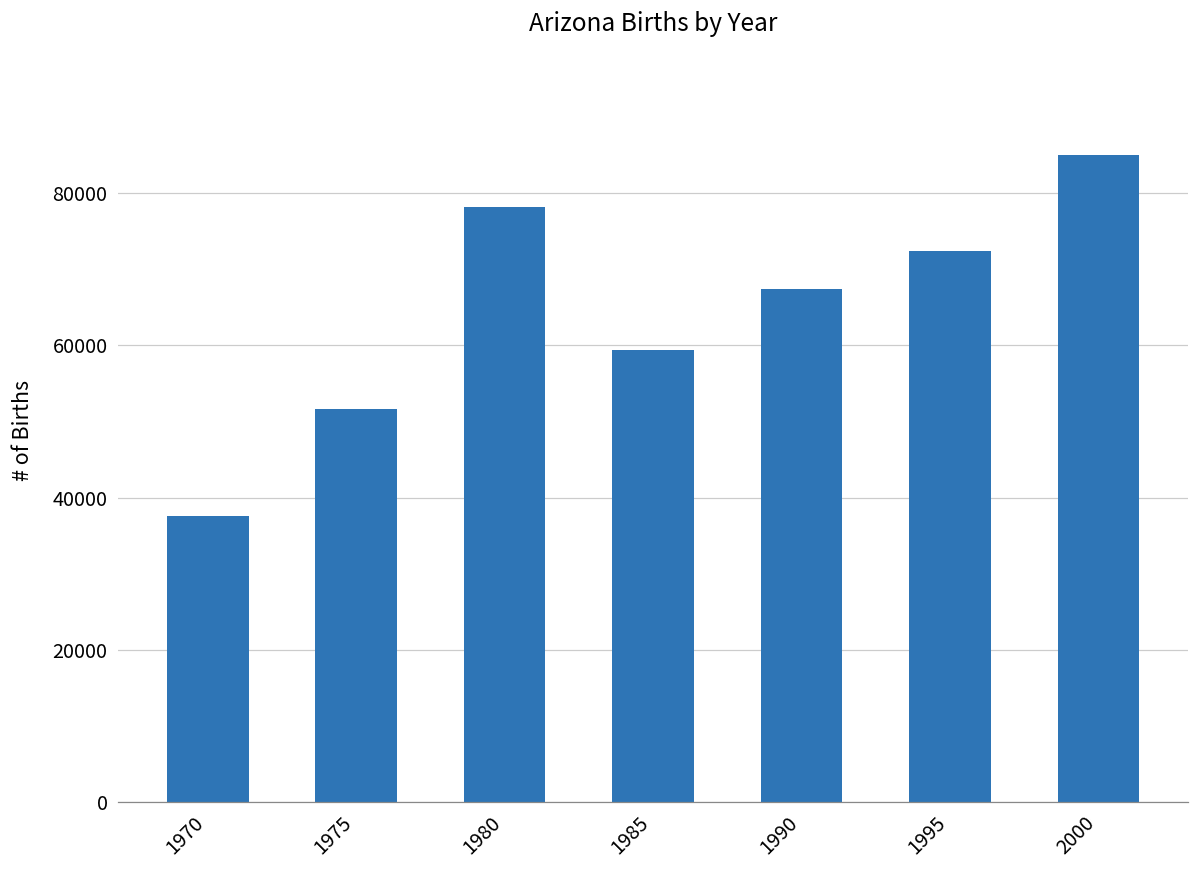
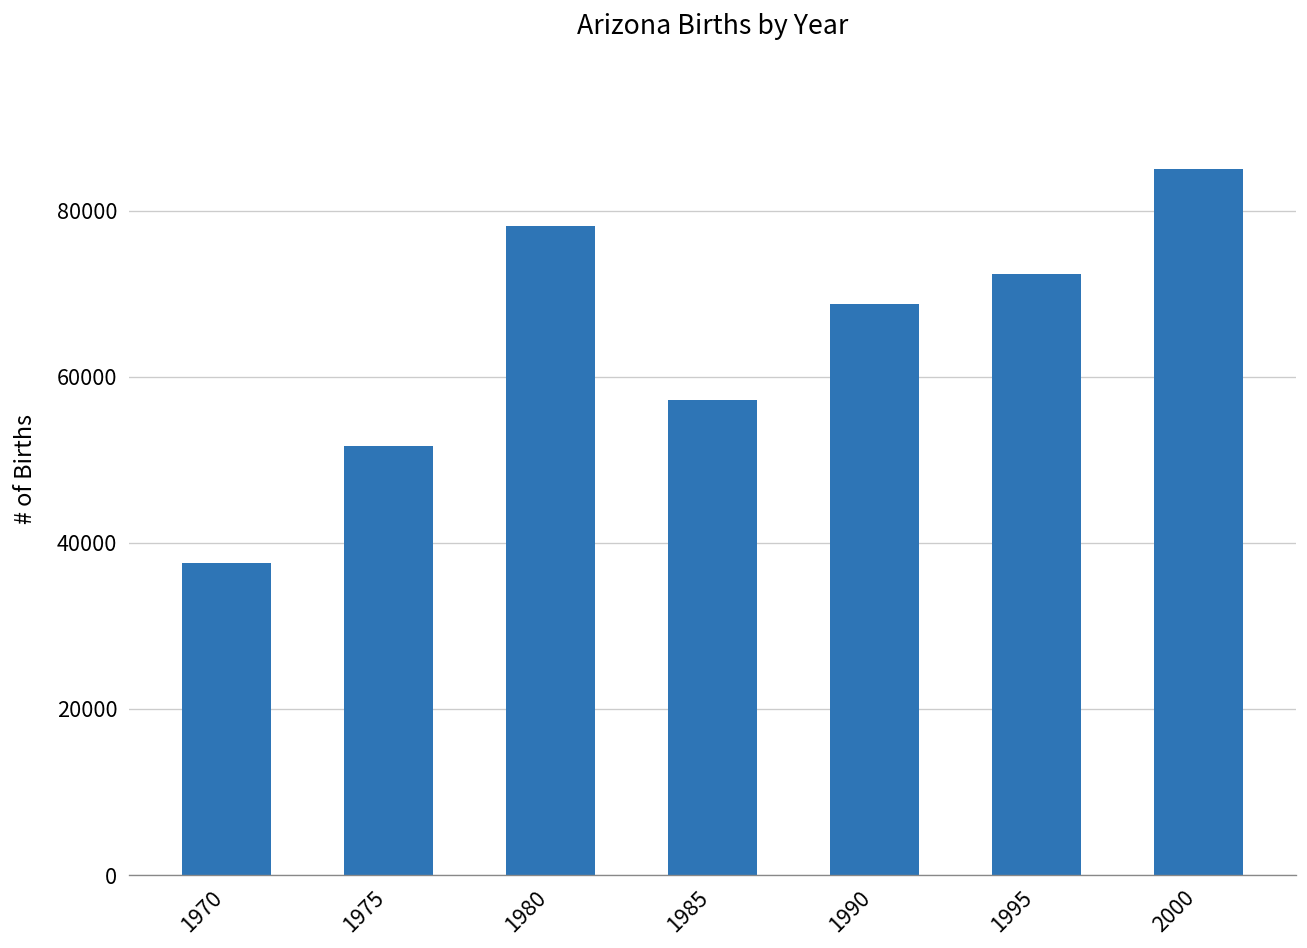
1985: 59000 -> 57000
1990: 67000 -> 69000
